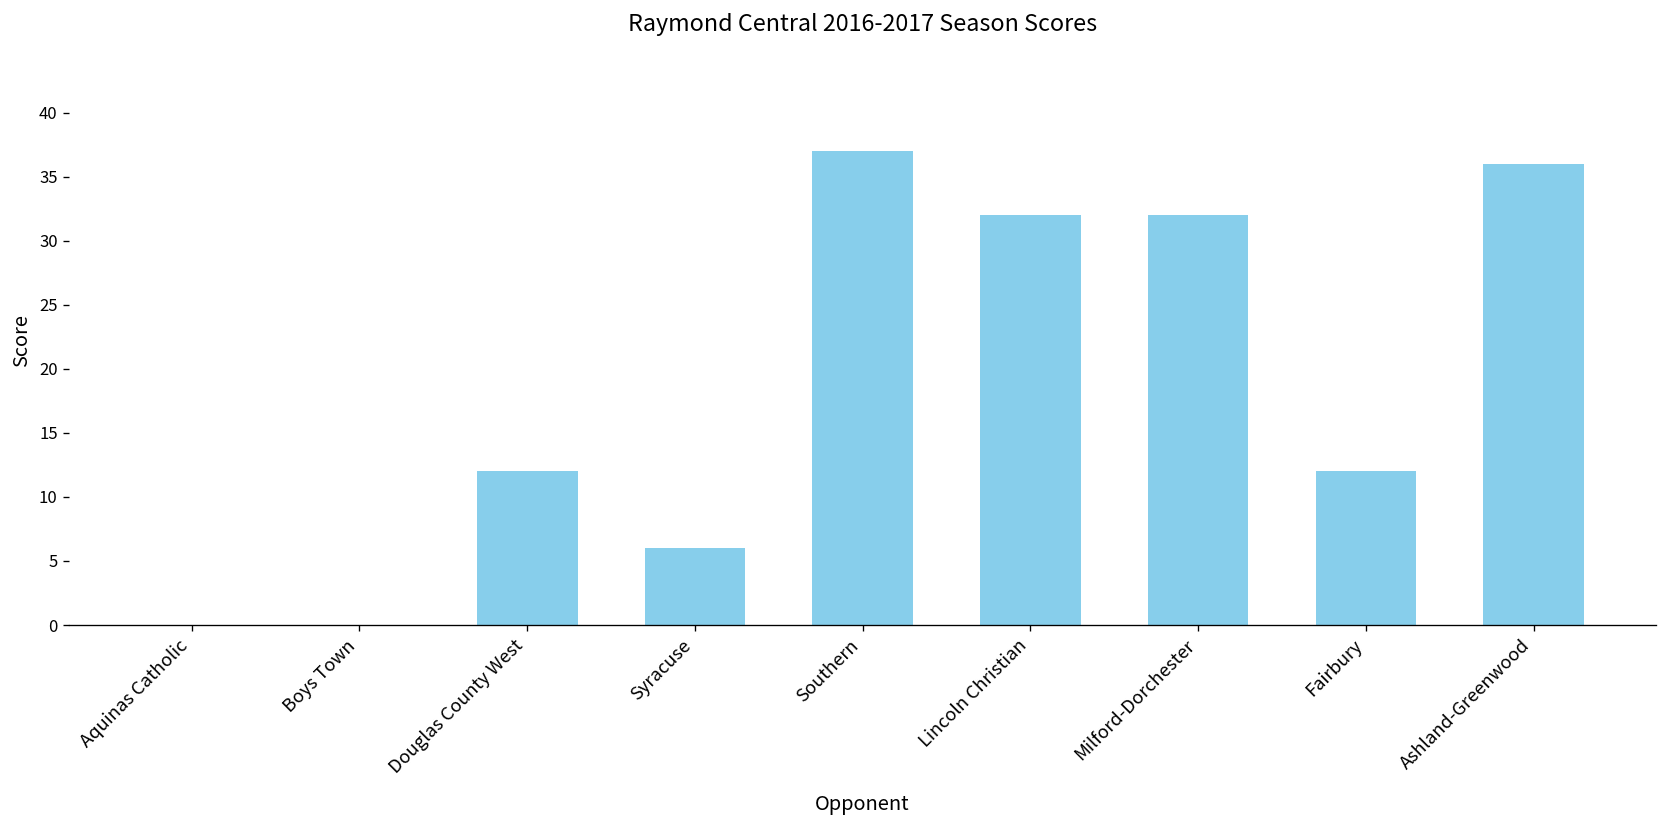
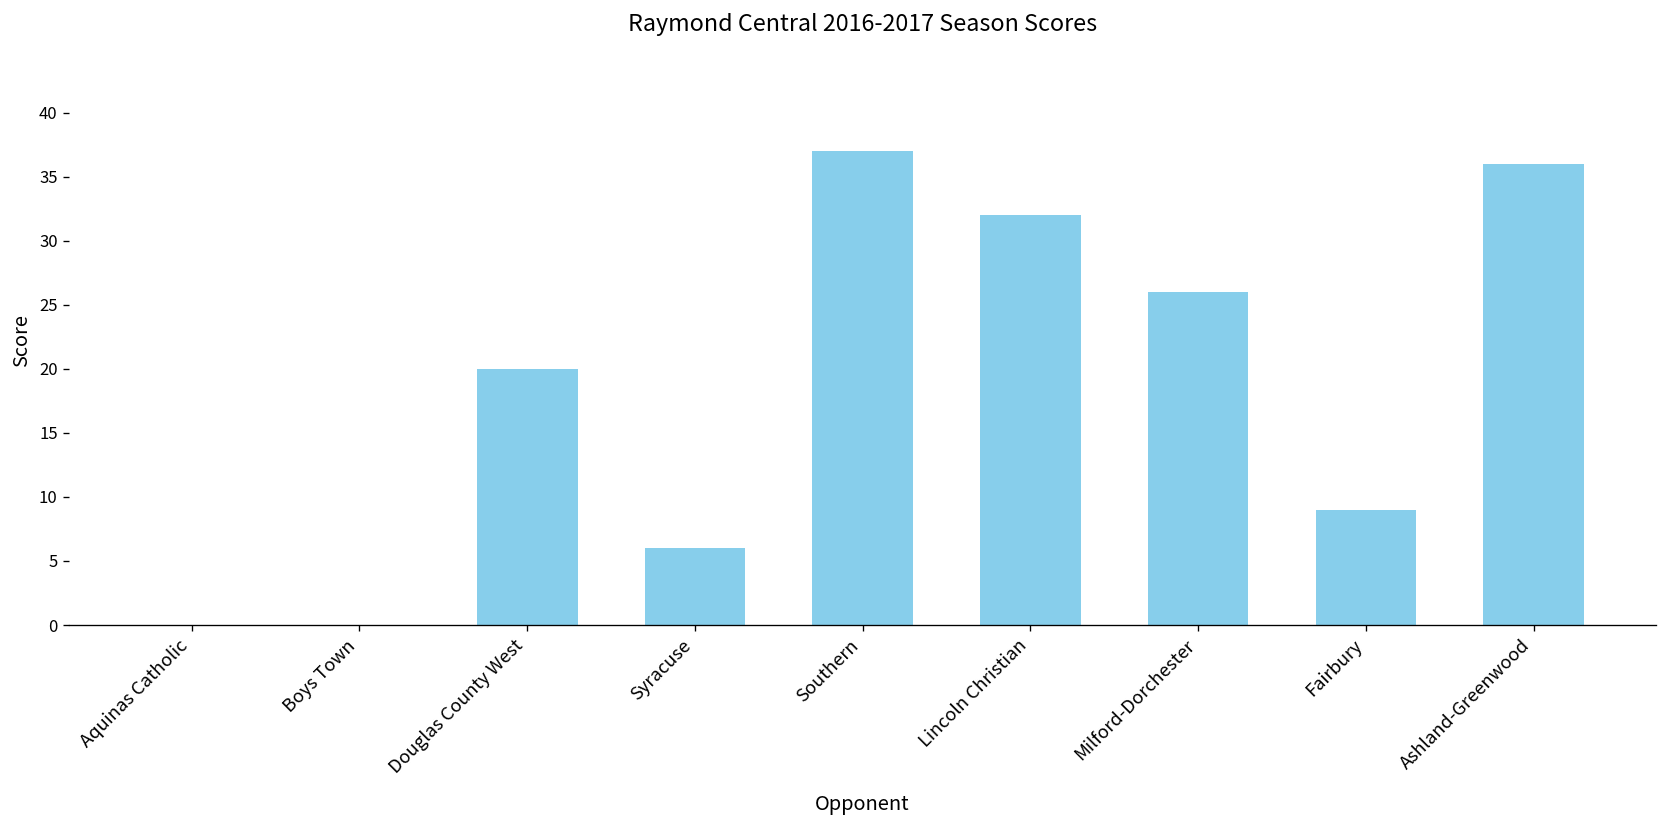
Douglas County West: 12 -> 20
Milford-Dorchester: 32 -> 26
Fairbury: 12 -> 9
